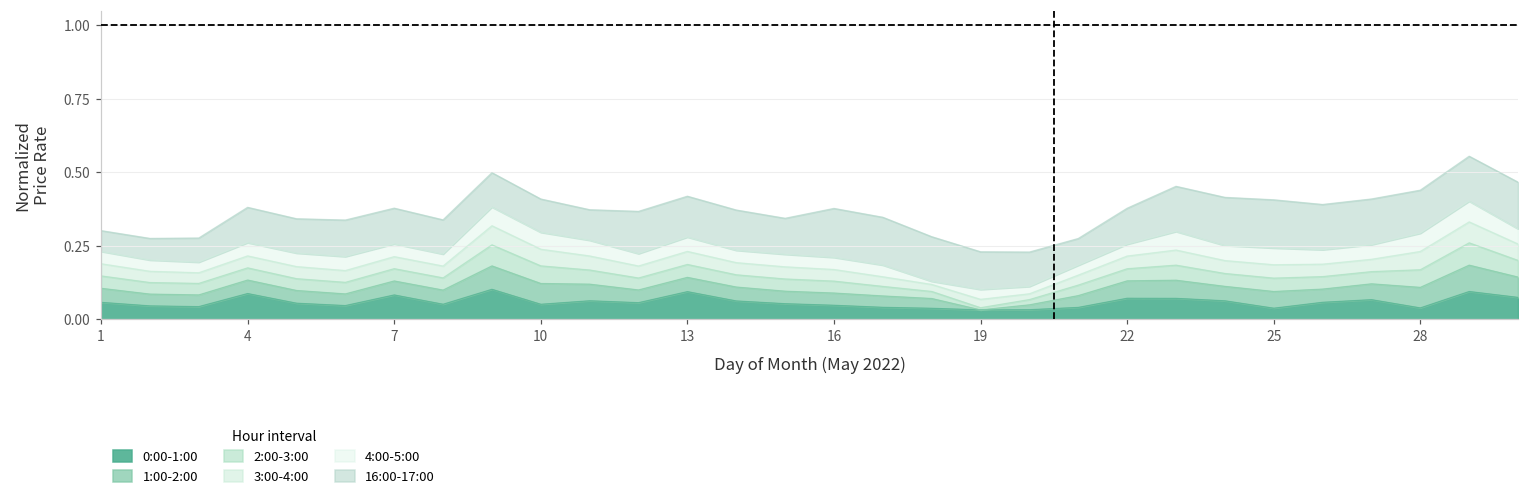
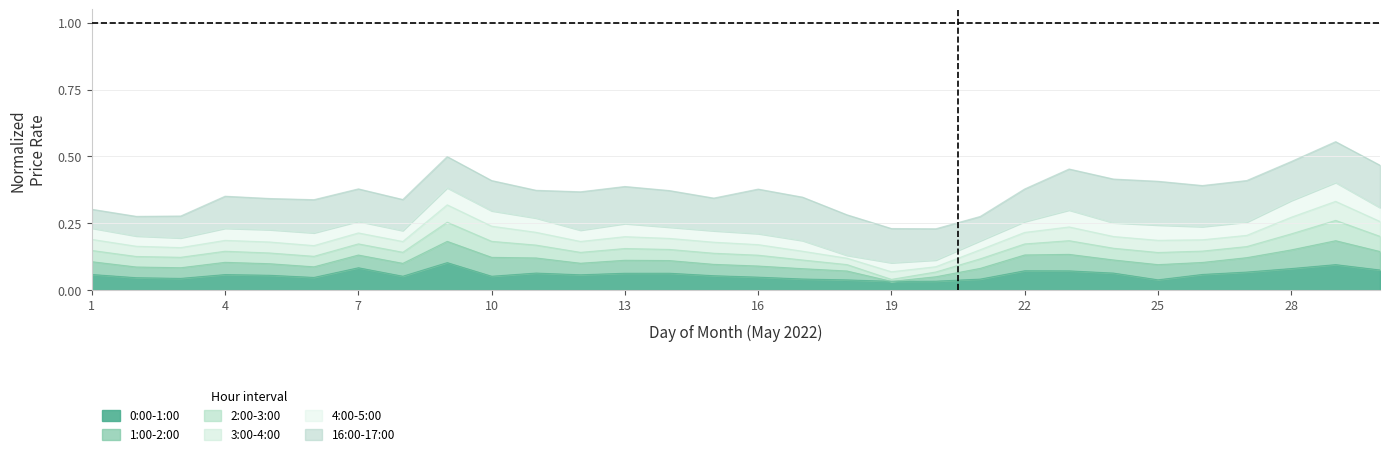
0:00-1:00, 4: 0.09 -> 0.06
0:00-1:00, 13: 0.09 -> 0.06
0:00-1:00, 28: 0.04 -> 0.08
